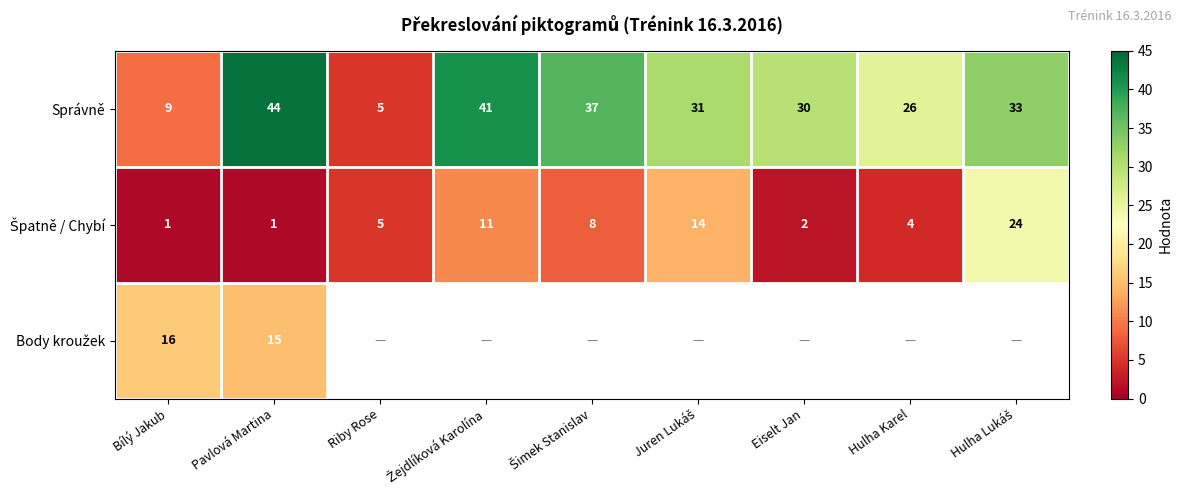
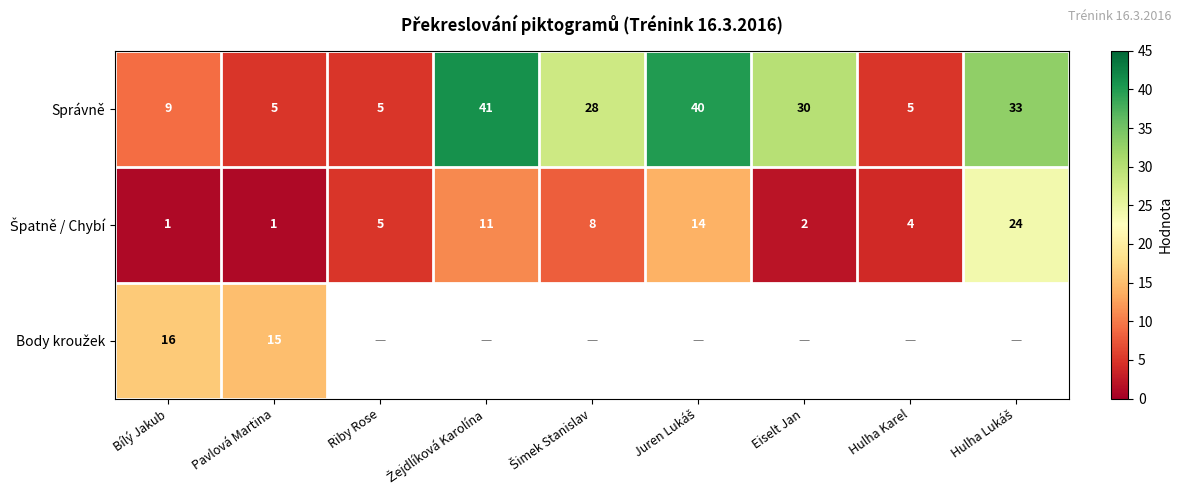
Správně, Pavlová Martina: 44 -> 5
Správně, Šimek Stanislav: 37 -> 28
Správně, Juren Lukáš: 31 -> 40
Správně, Hulha Karel: 26 -> 5
